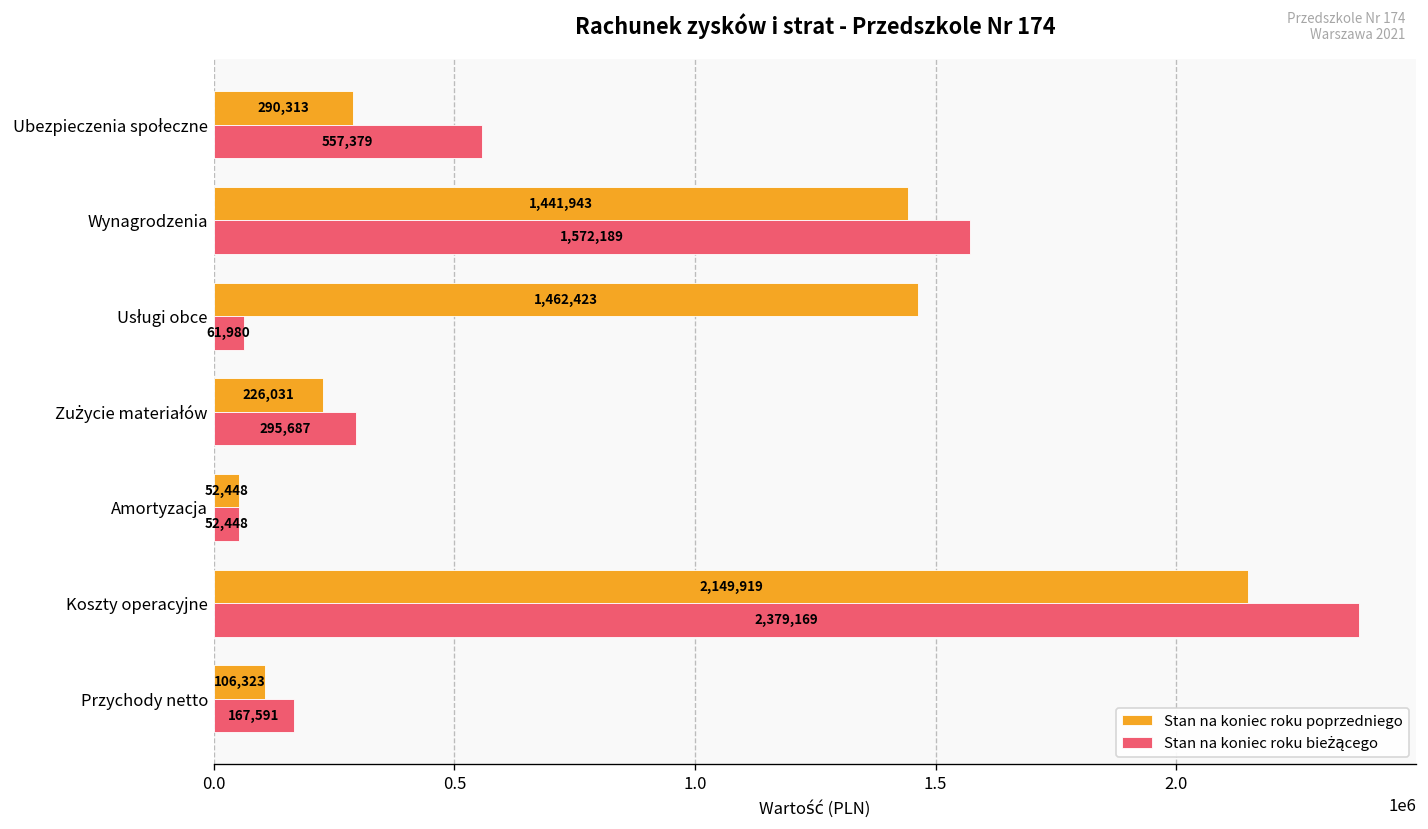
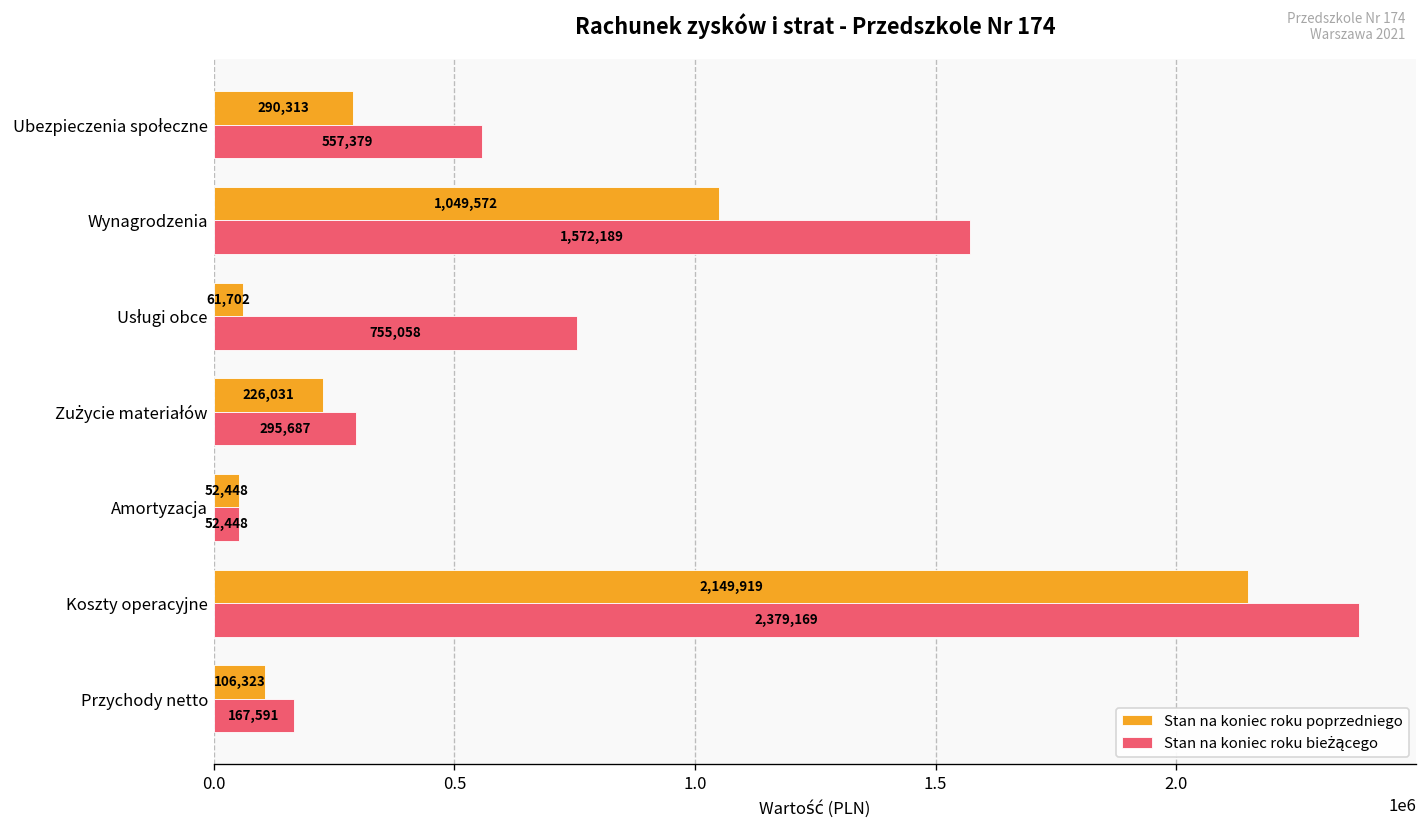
Stan na koniec roku poprzedniego, Wynagrodzenia: 1,441,943 -> 1,049,572
Stan na koniec roku poprzedniego, Usługi obce: 1,462,423 -> 61,702
Stan na koniec roku bieżącego, Usługi obce: 61,980 -> 755,058
